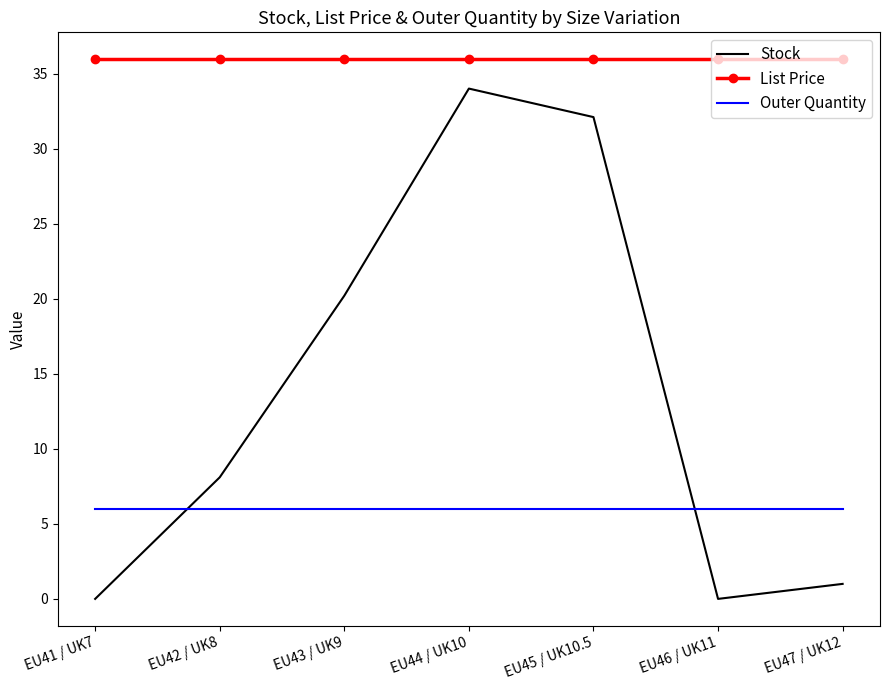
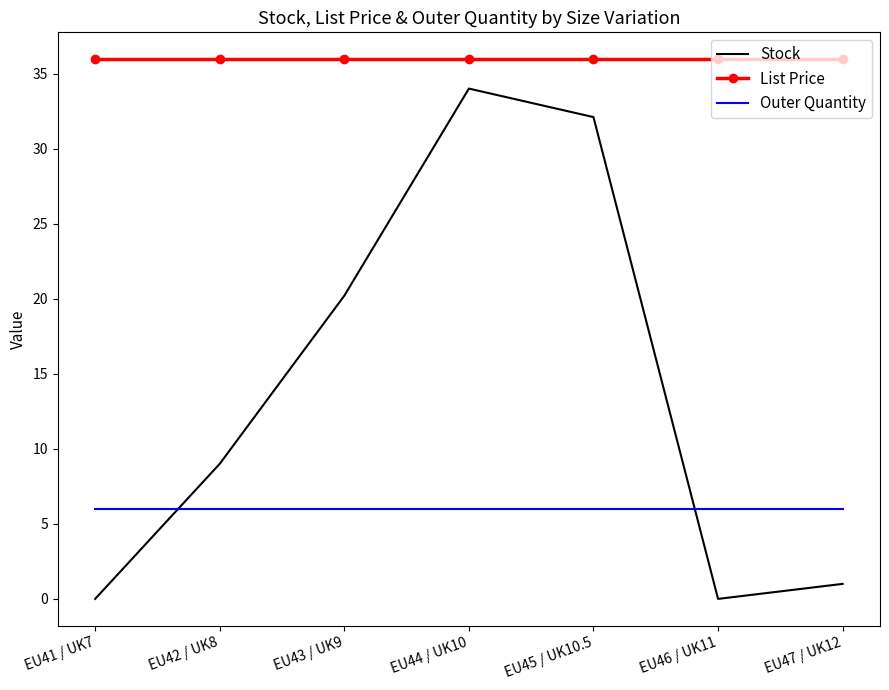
Stock, EU42 / UK8: 8.1 -> 9.0
